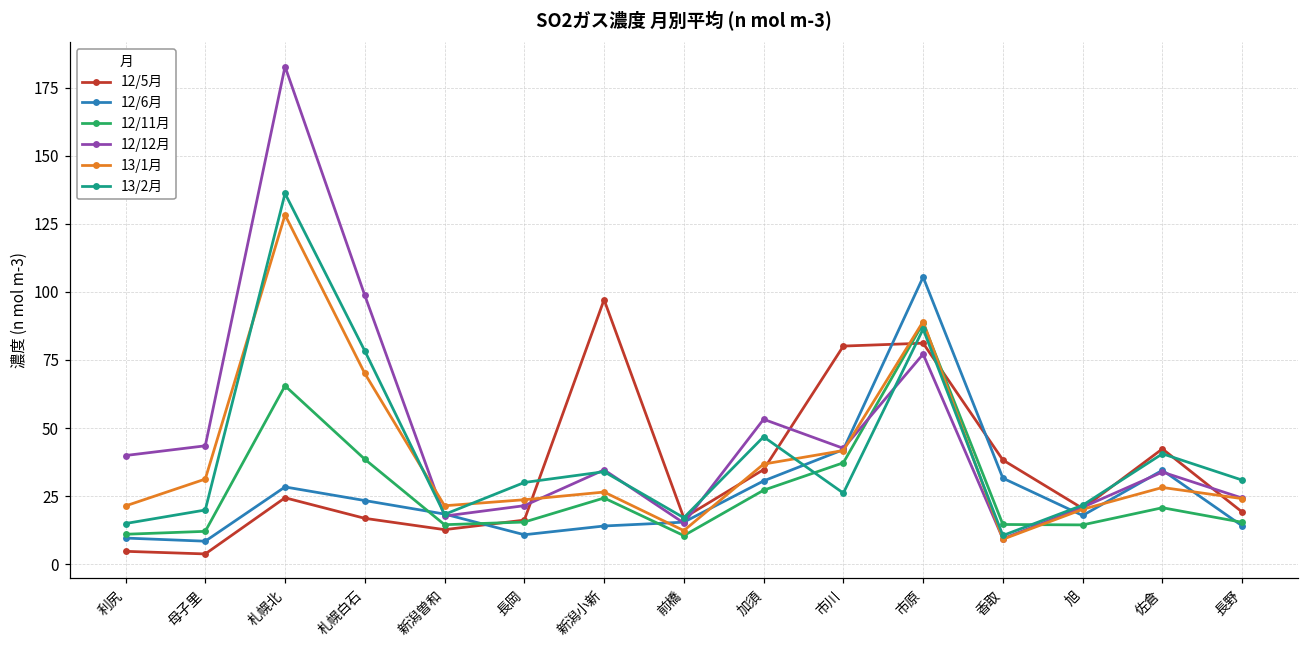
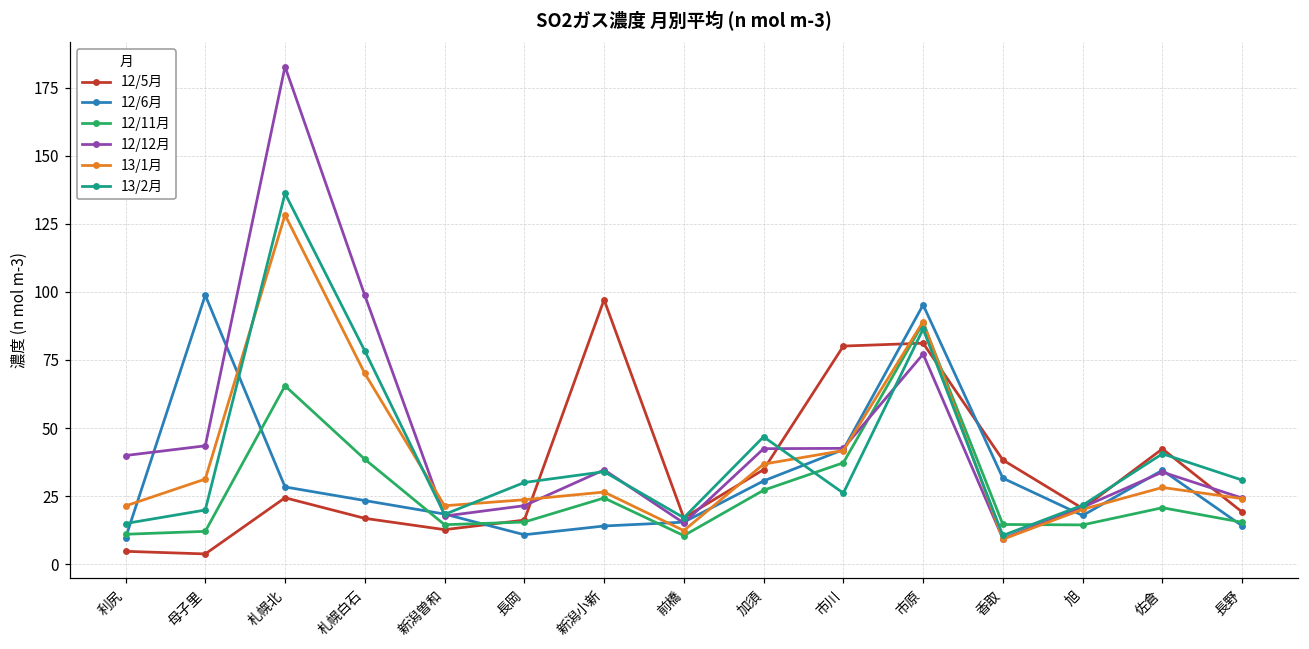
12/6月, 母子里: 8 -> 99
12/12月, 加須: 53 -> 42
12/6月, 市原: 105 -> 95
